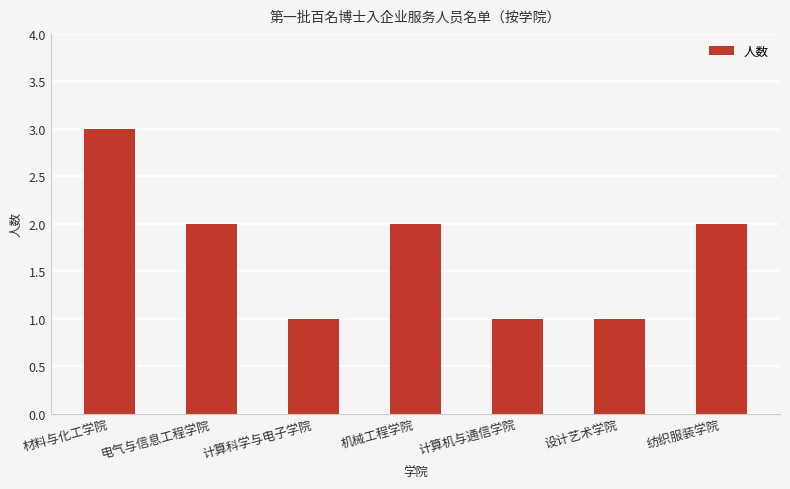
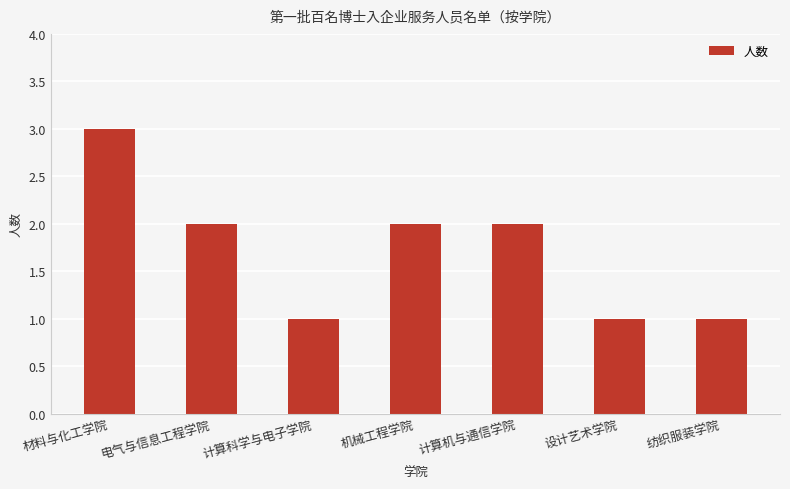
计算机与通信学院: 1 -> 2
纺织服装学院: 2 -> 1
